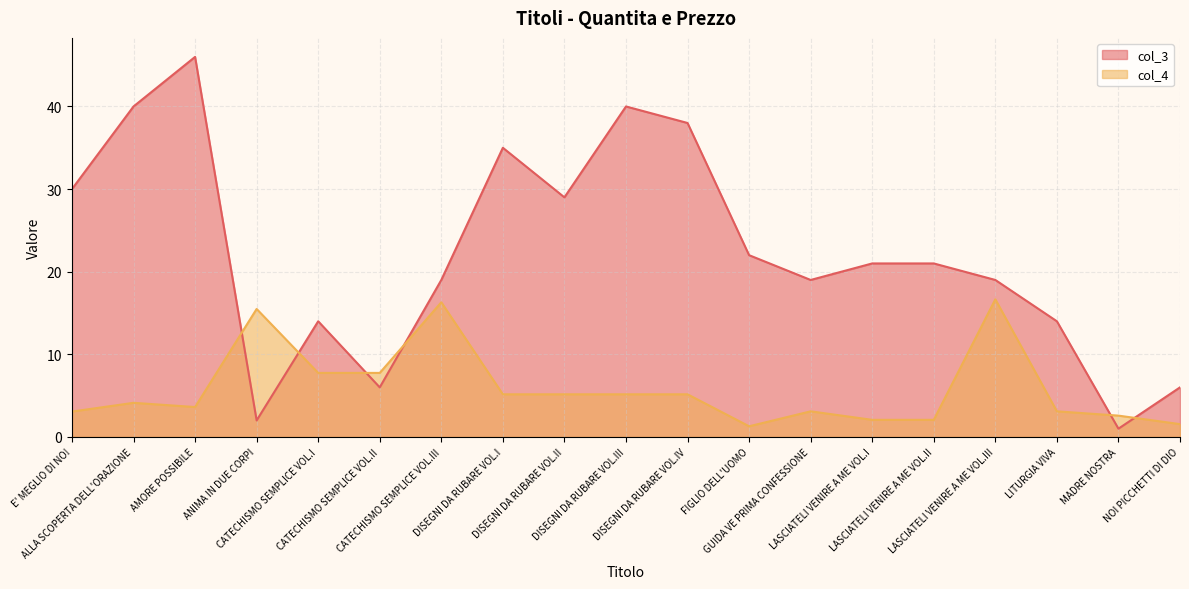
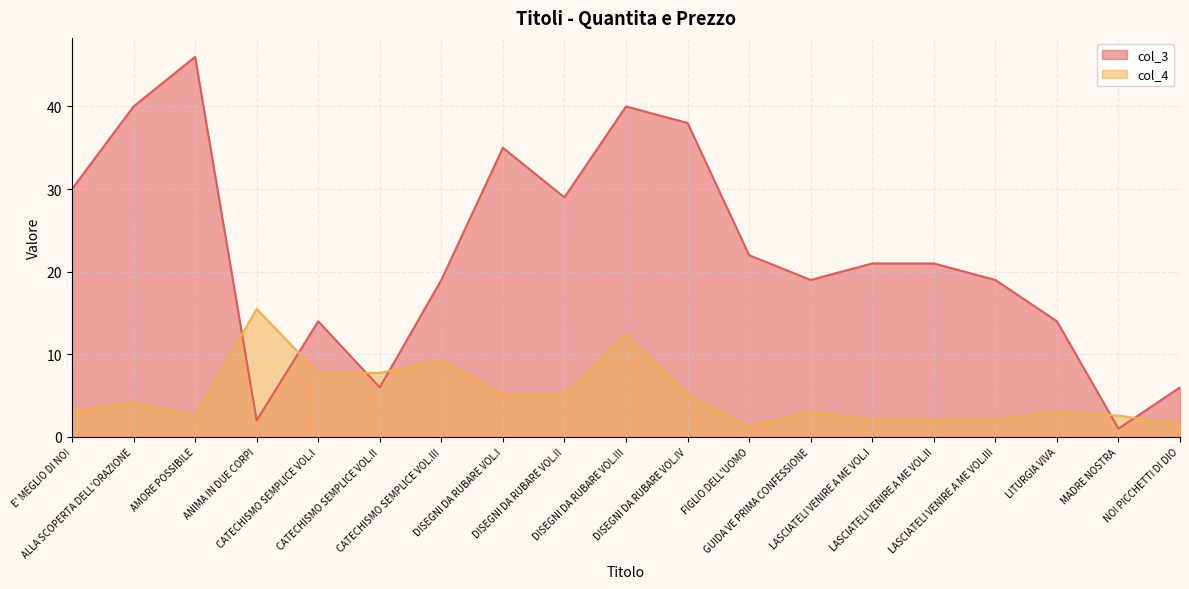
col_4, AMORE POSSIBILE: 4 -> 3
col_4, CATECHISMO SEMPLICE VOL.III: 16 -> 9
col_4, DISEGNI DA RUBARE VOL.III: 5 -> 12
col_4, LASCIATELI VENIRE A ME VOL.III: 17 -> 2
